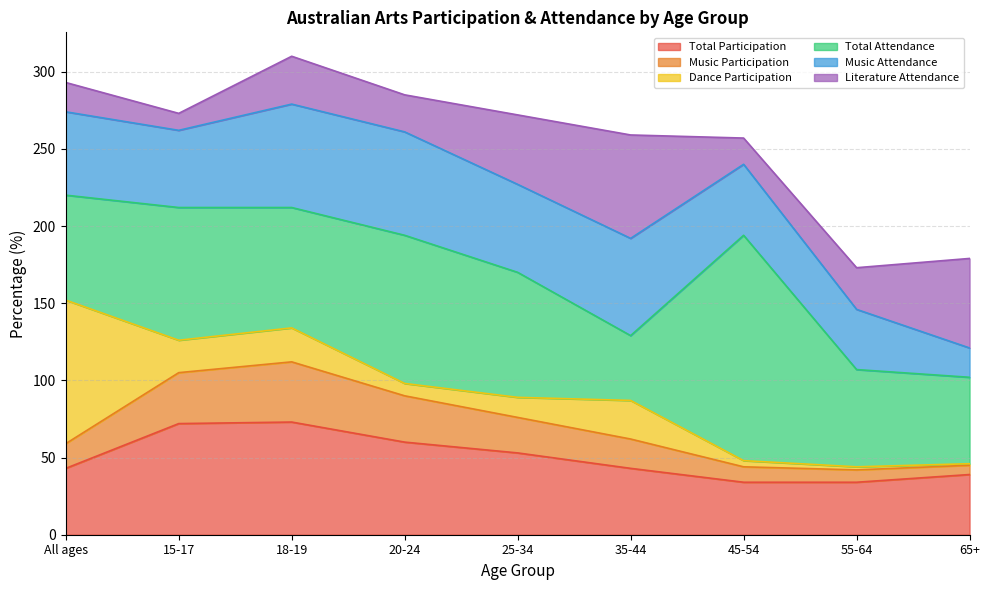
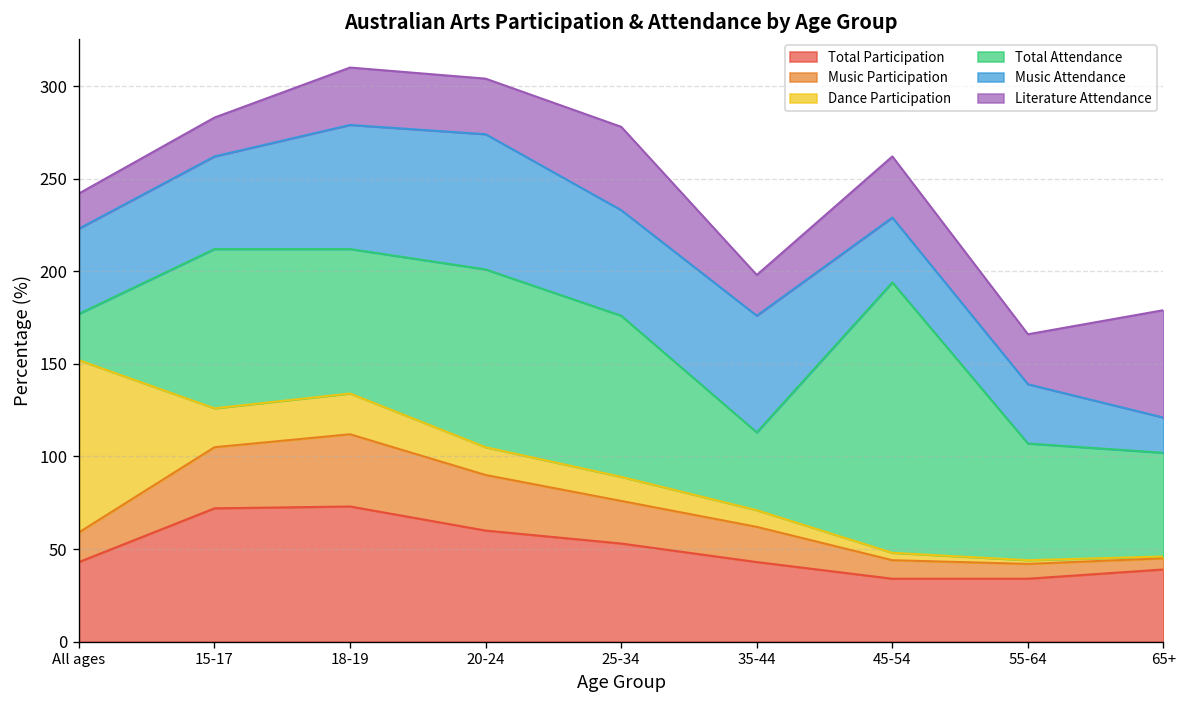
Total Attendance, All ages: 68 -> 25
Music Attendance, All ages: 54 -> 46
Literature Attendance, 15-17: 11 -> 21
Dance Participation, 20-24: 8 -> 15
Music Attendance, 20-24: 67 -> 73
Literature Attendance, 20-24: 24 -> 30
Total Attendance, 25-34: 81 -> 87
Dance Participation, 35-44: 25 -> 9
Literature Attendance, 35-44: 67 -> 22
Music Attendance, 45-54: 46 -> 35
Literature Attendance, 45-54: 17 -> 33
Music Attendance, 55-64: 39 -> 32
